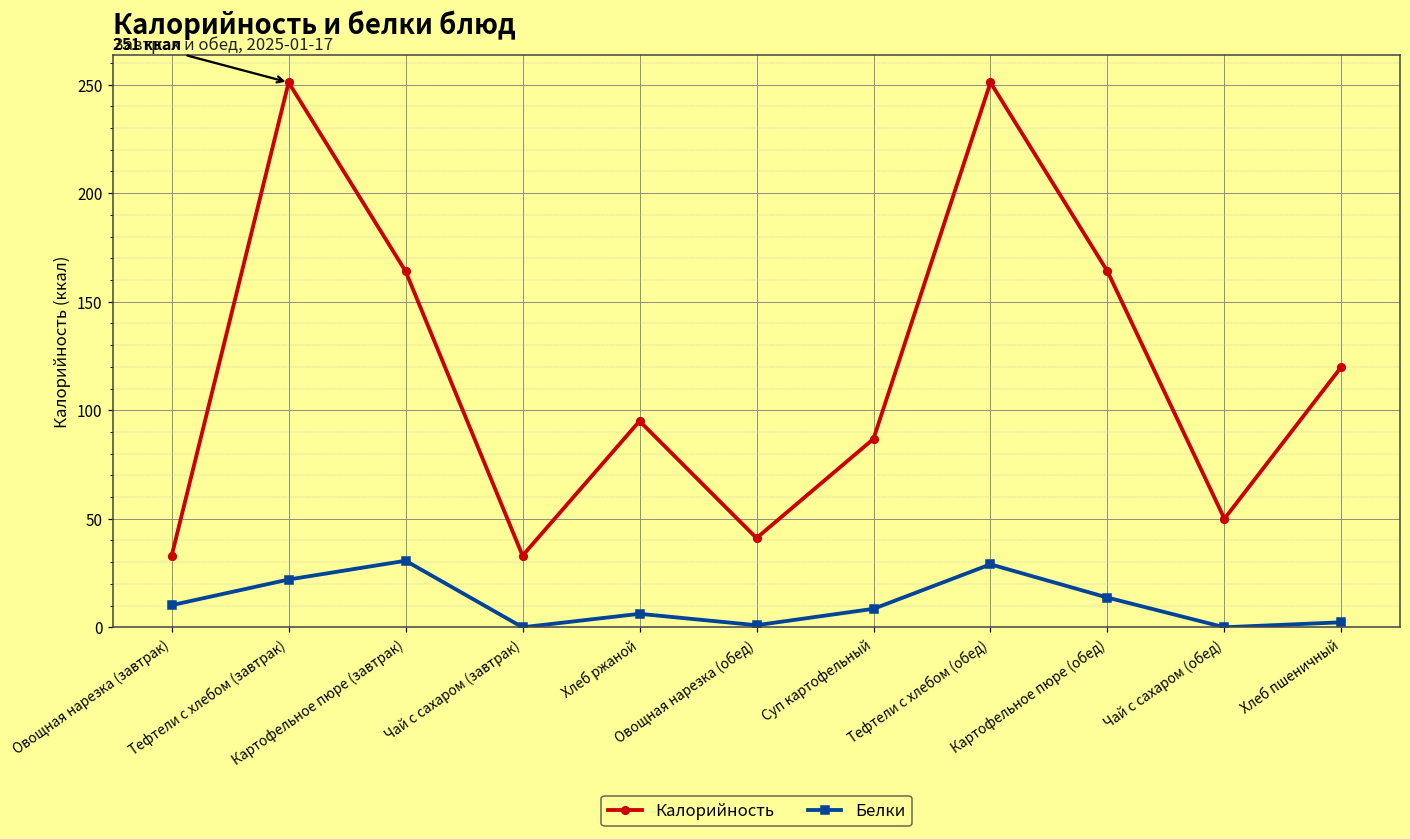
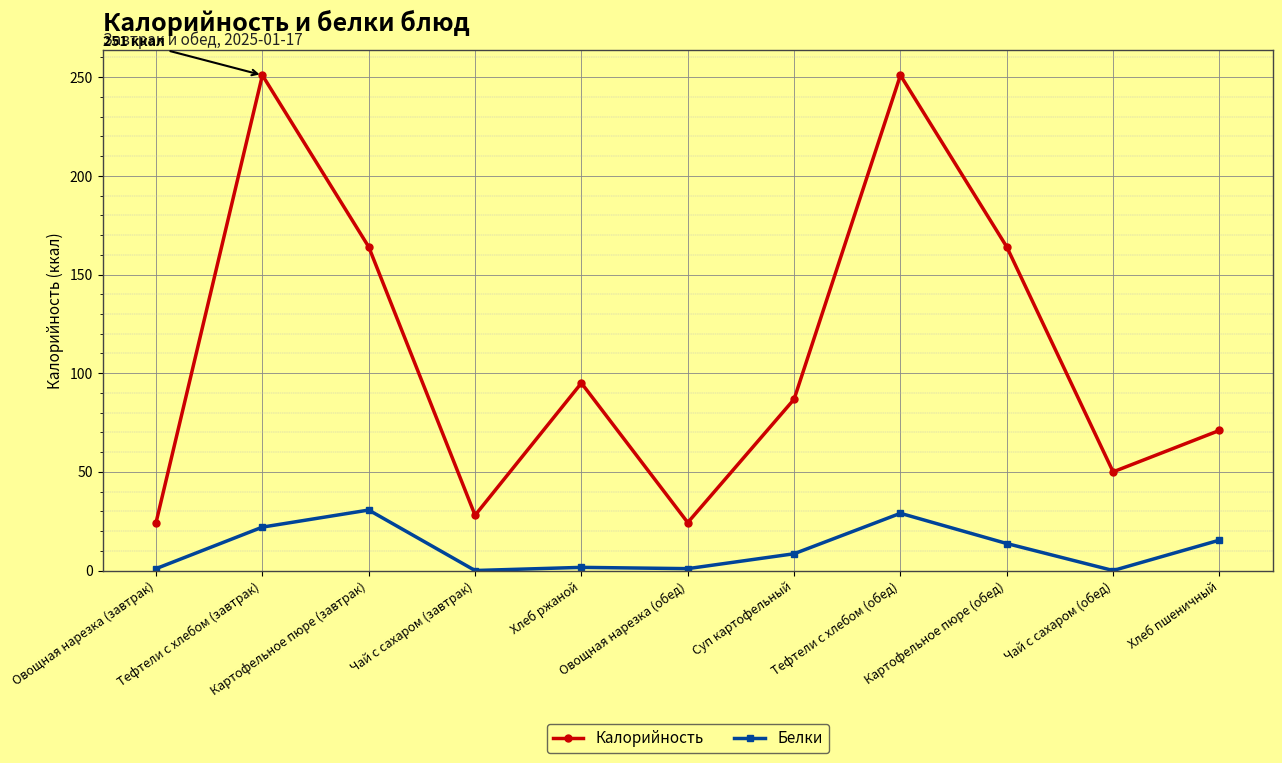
Калорийность, Овощная нарезка (завтрак): 33 -> 24
Белки, Овощная нарезка (завтрак): 10 -> 1
Калорийность, Чай с сахаром (завтрак): 33 -> 28
Белки, Хлеб ржаной: 6 -> 2
Калорийность, Овощная нарезка (обед): 41 -> 24
Калорийность, Хлеб пшеничный: 120 -> 71
Белки, Хлеб пшеничный: 2 -> 15
